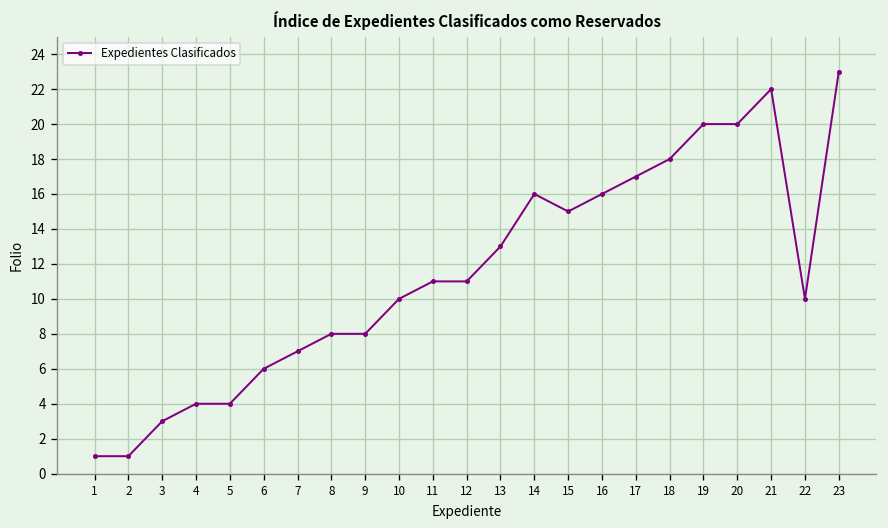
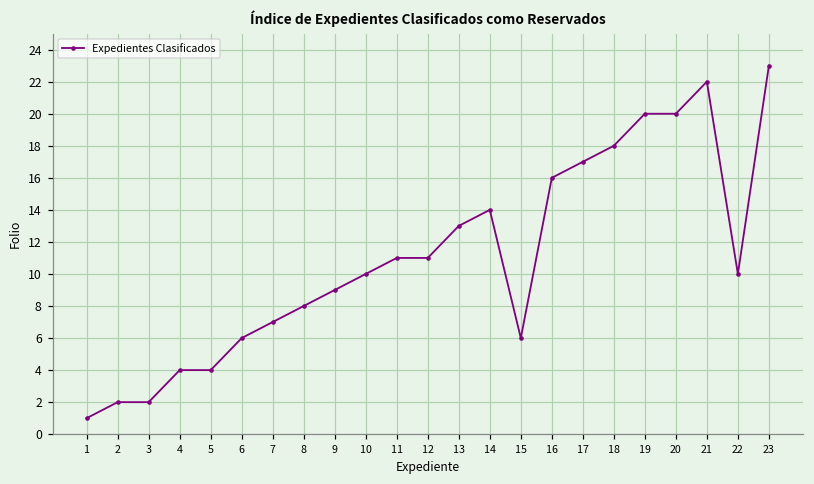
2: 1 -> 2
3: 3 -> 2
9: 8 -> 9
14: 16 -> 14
15: 15 -> 6
